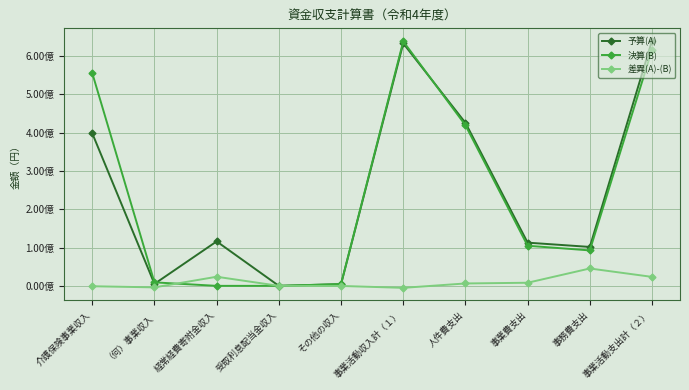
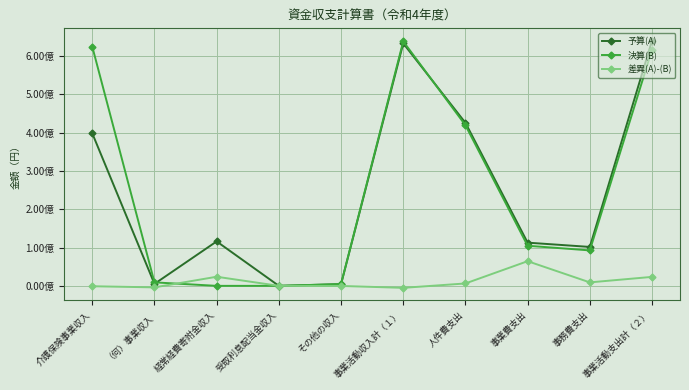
決算(B), 介護保険事業収入: 5.6億 -> 6.2億
差異(A)-(B), 事業費支出: 0.1億 -> 0.6億
差異(A)-(B), 事務費支出: 0.5億 -> 0.1億
